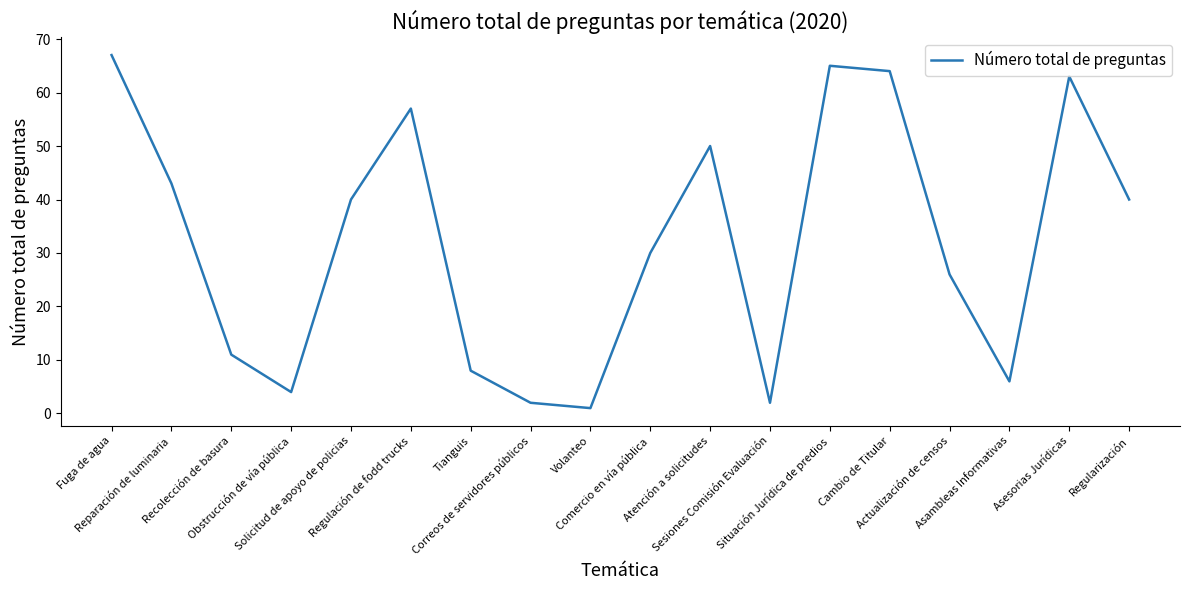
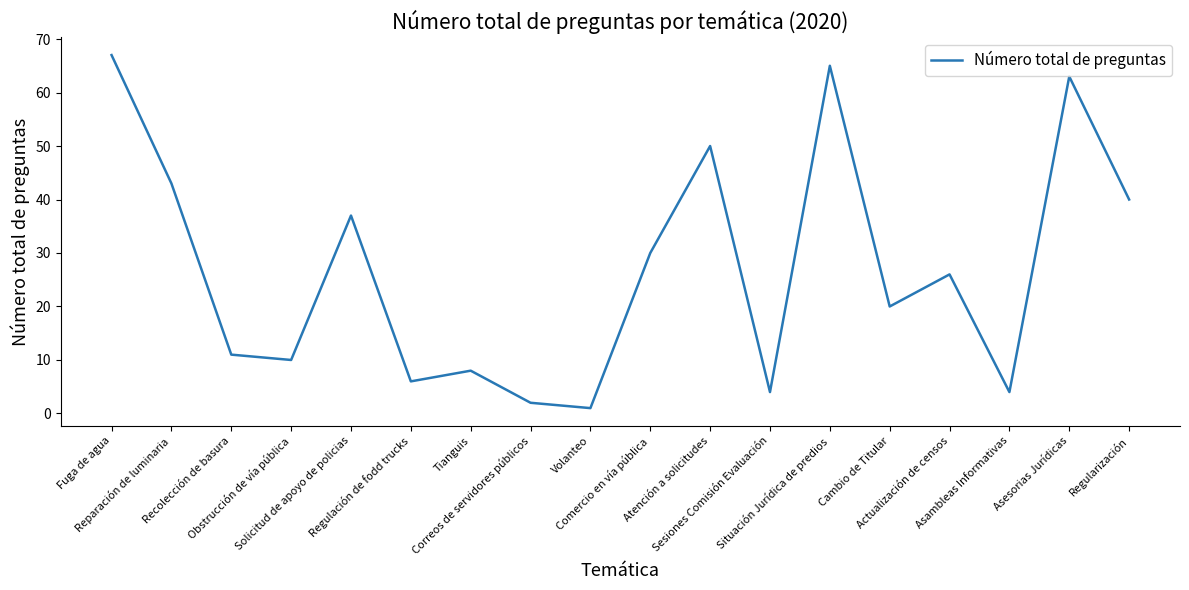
Obstrucción de vía pública: 4 -> 10
Solicitud de apoyo de policias: 40 -> 37
Regulación de fodd trucks: 57 -> 6
Sesiones Comisión Evaluación: 2 -> 4
Cambio de Titular: 64 -> 20
Asambleas Informativas: 6 -> 4
